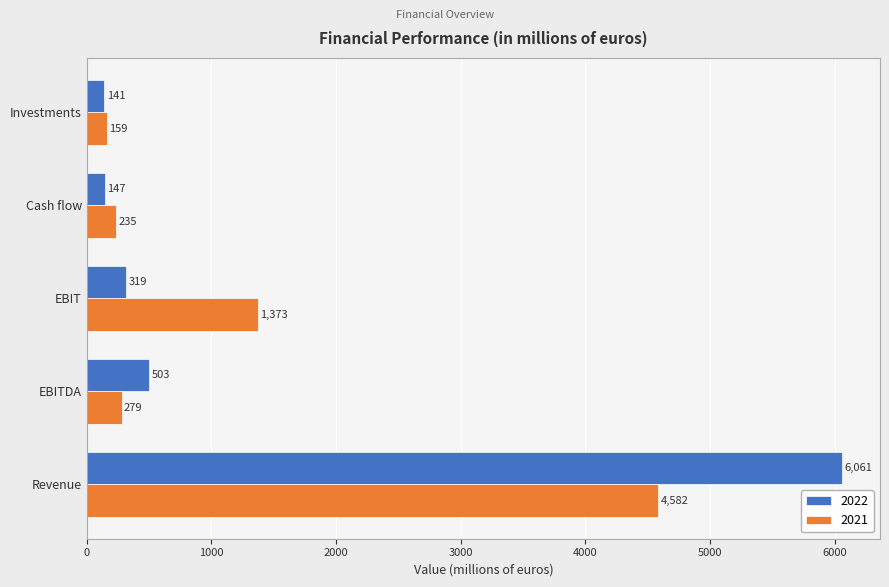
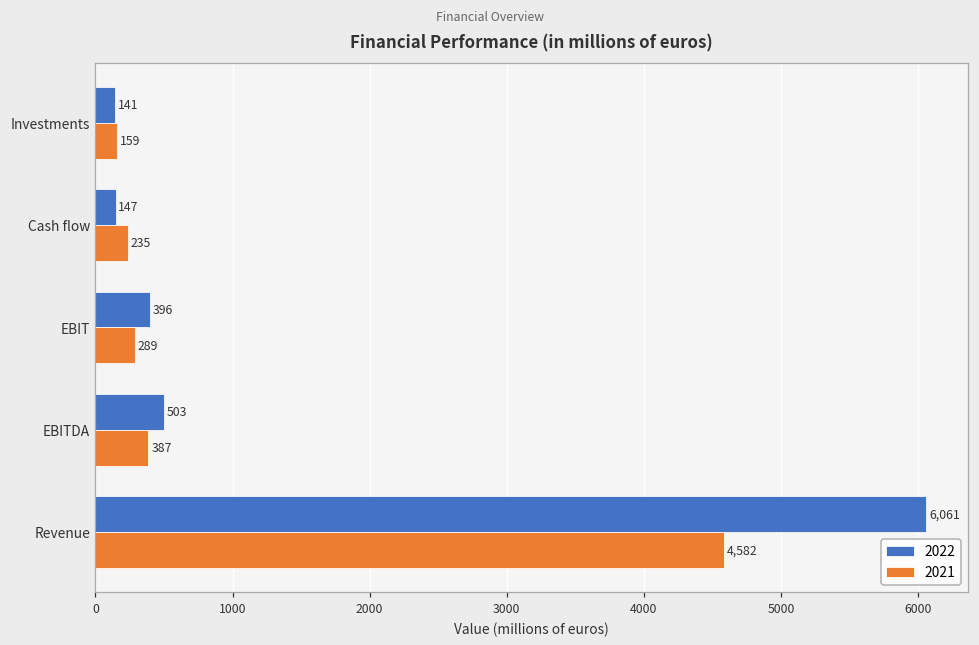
2022, EBIT: 319 -> 396
2021, EBIT: 1,373 -> 289
2021, EBITDA: 279 -> 387
